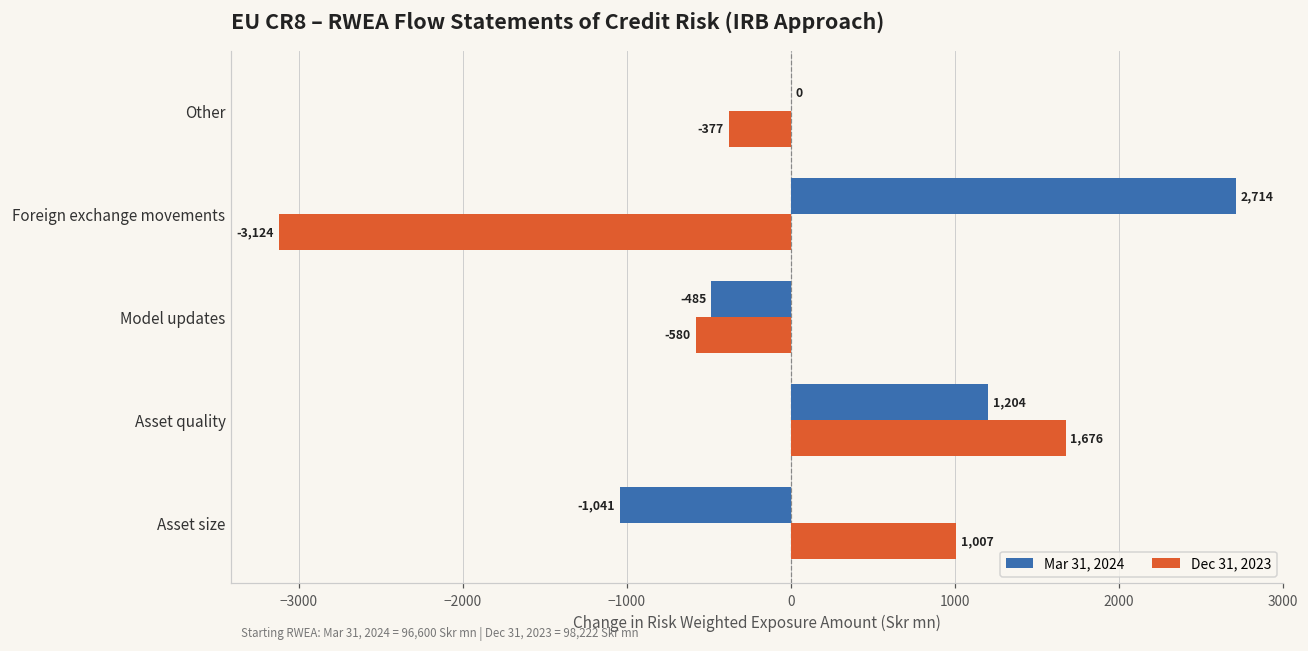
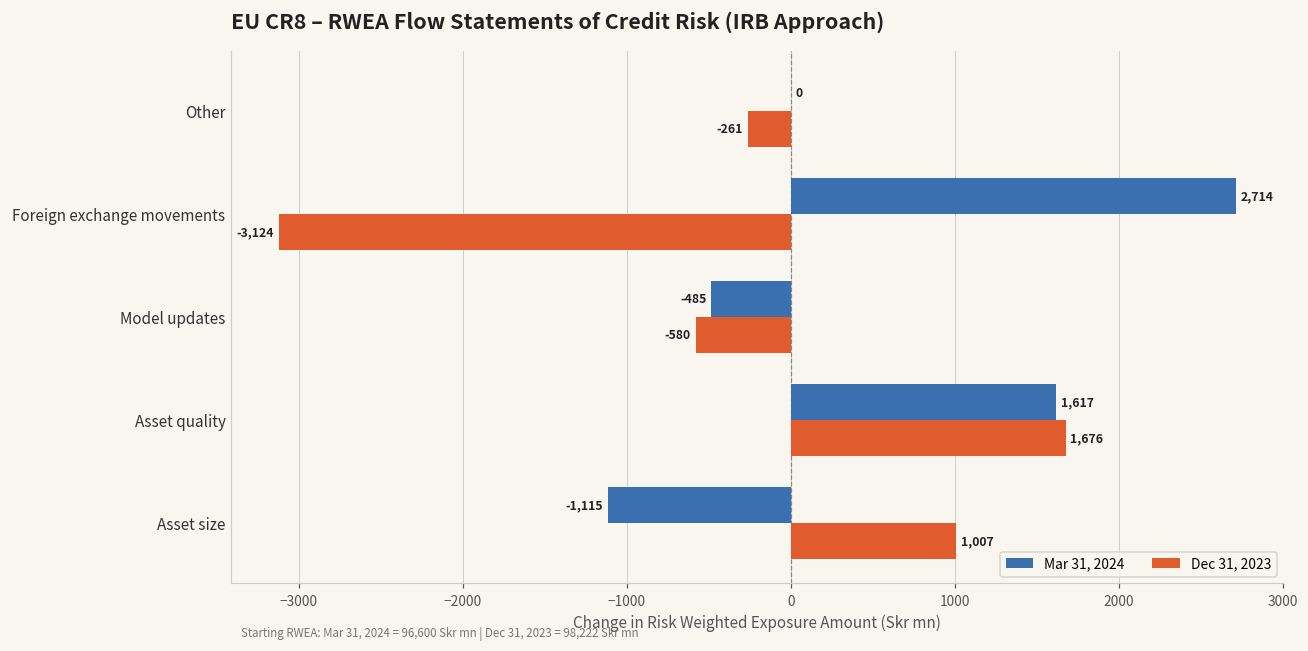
Dec 31, 2023, Other: -377 -> -261
Mar 31, 2024, Asset quality: 1,204 -> 1,617
Mar 31, 2024, Asset size: -1,041 -> -1,115
